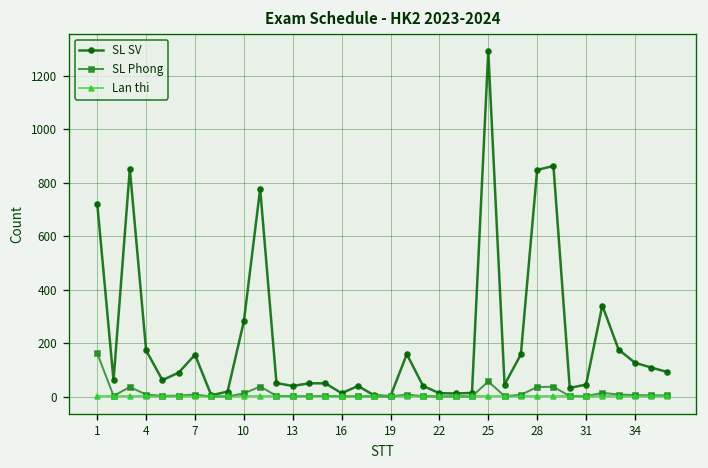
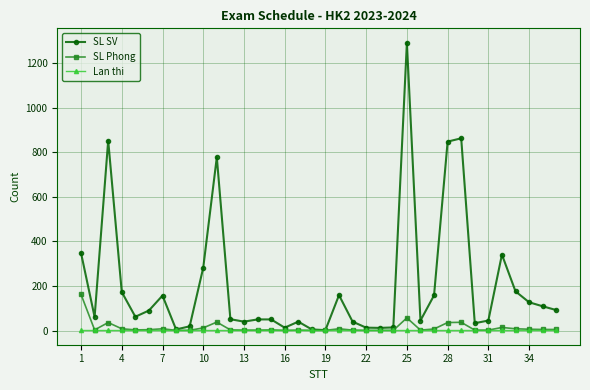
SL SV, 1: 720 -> 350
